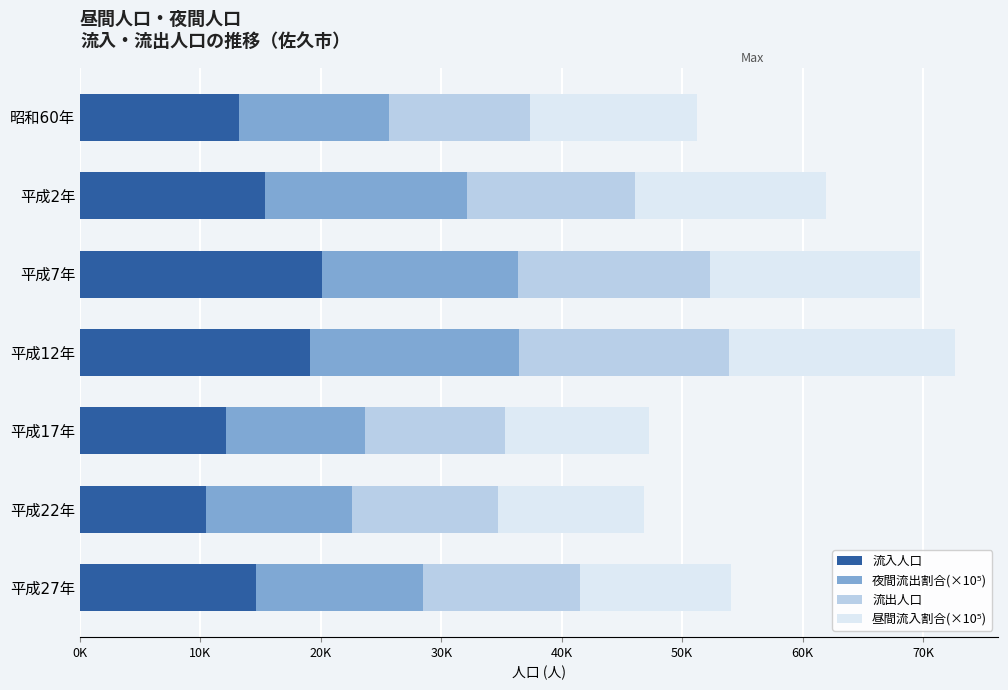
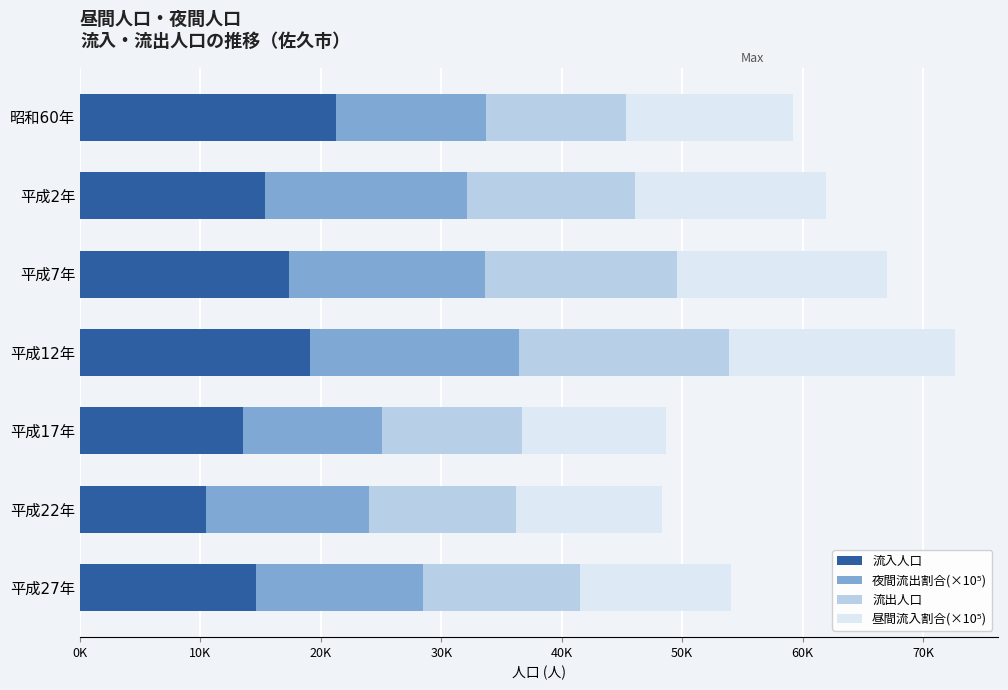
流入人口, 昭和60年: 13200 -> 21200
流入人口, 平成7年: 20100 -> 17300
流入人口, 平成17年: 12100 -> 13500
夜間流出割合(×10⁵), 平成22年: 12100 -> 13600
